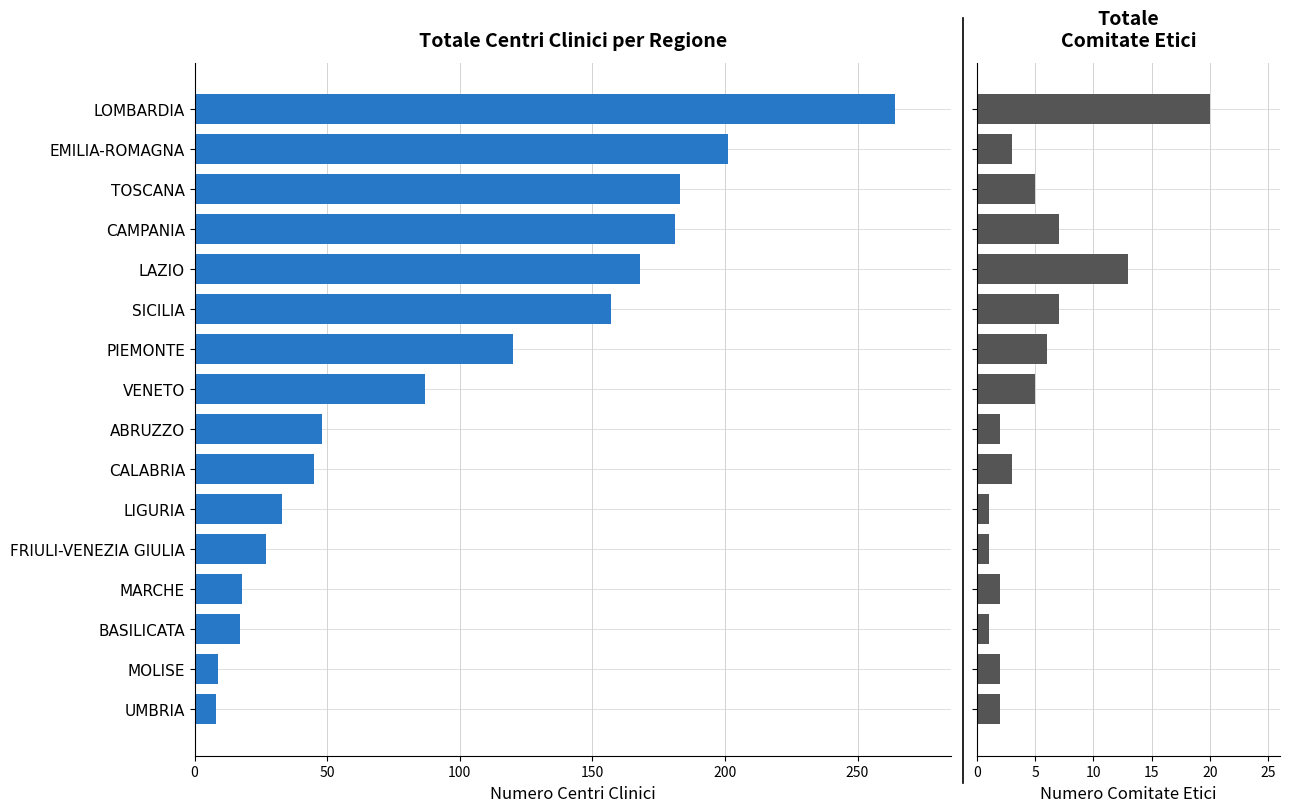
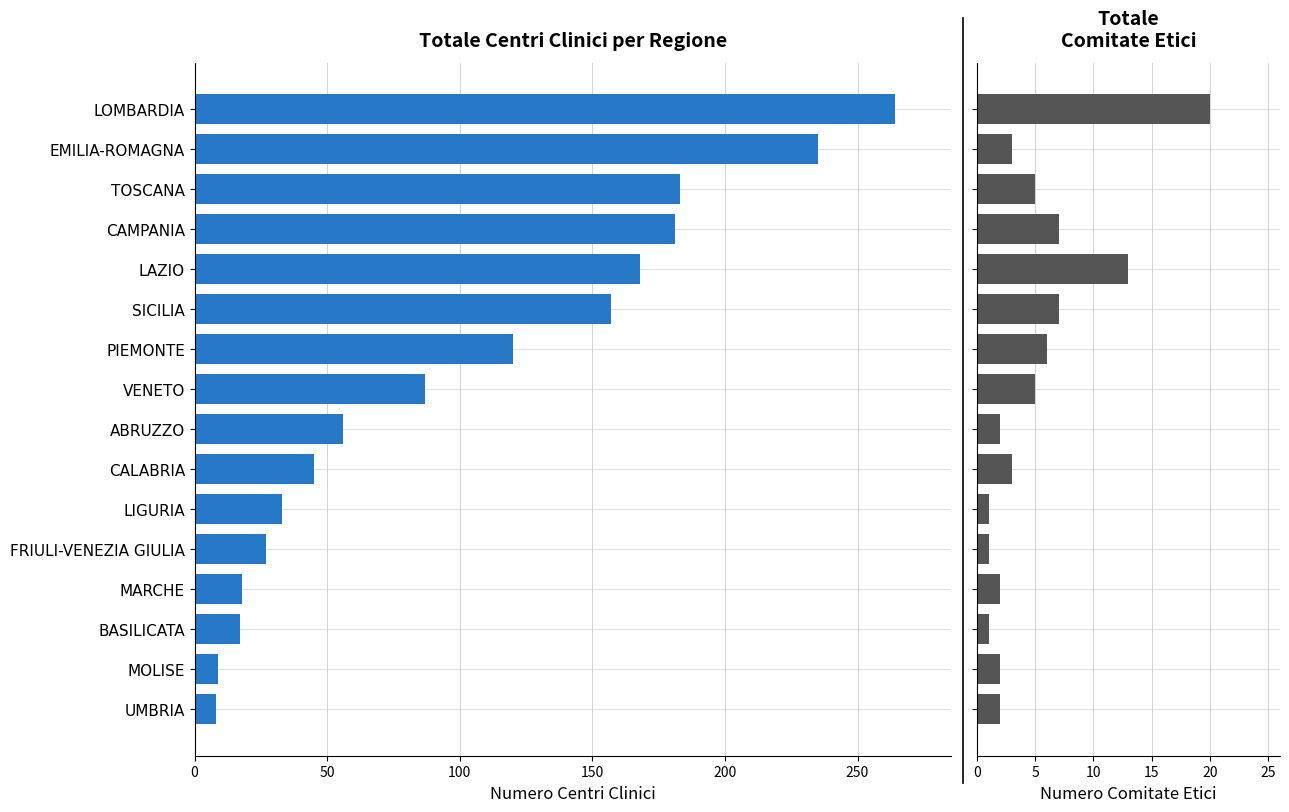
Totale Centri Clinici per Regione, EMILIA-ROMAGNA: 201 -> 235
Totale Centri Clinici per Regione, ABRUZZO: 48 -> 56
